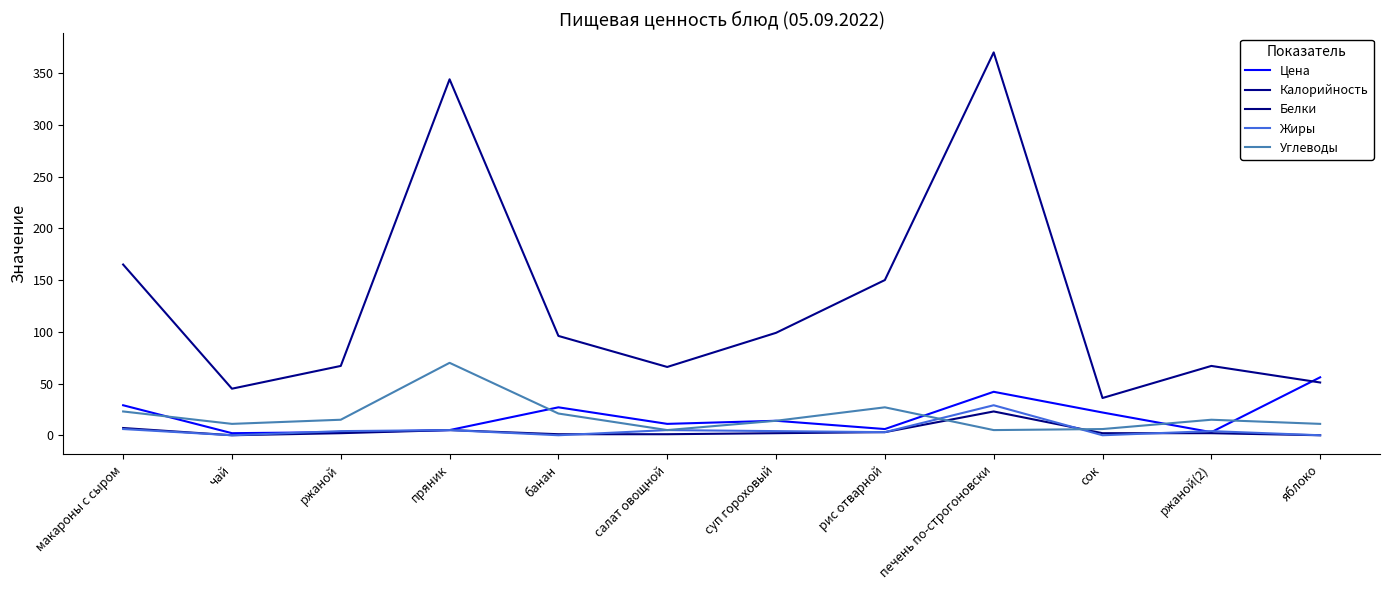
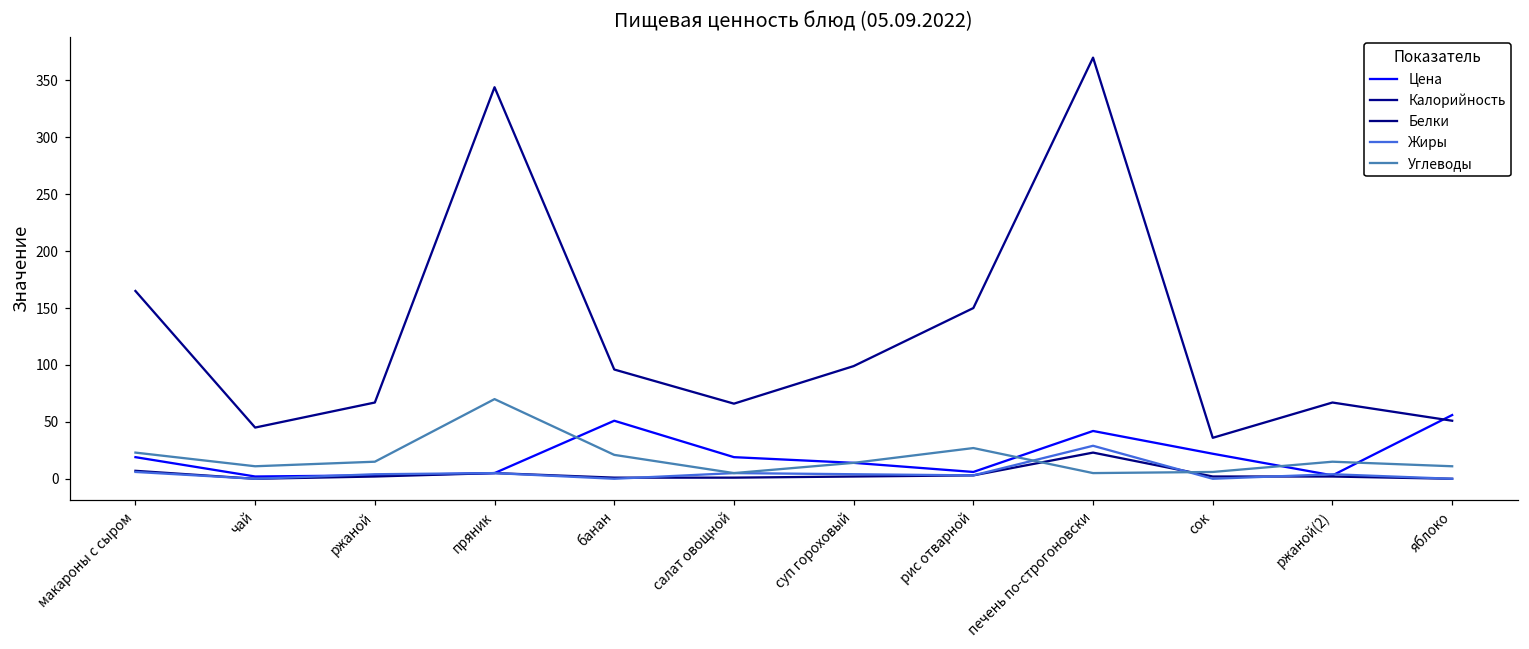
Цена, макароны с сыром: 29 -> 19
Цена, банан: 27 -> 51
Цена, салат овощной: 11 -> 19
